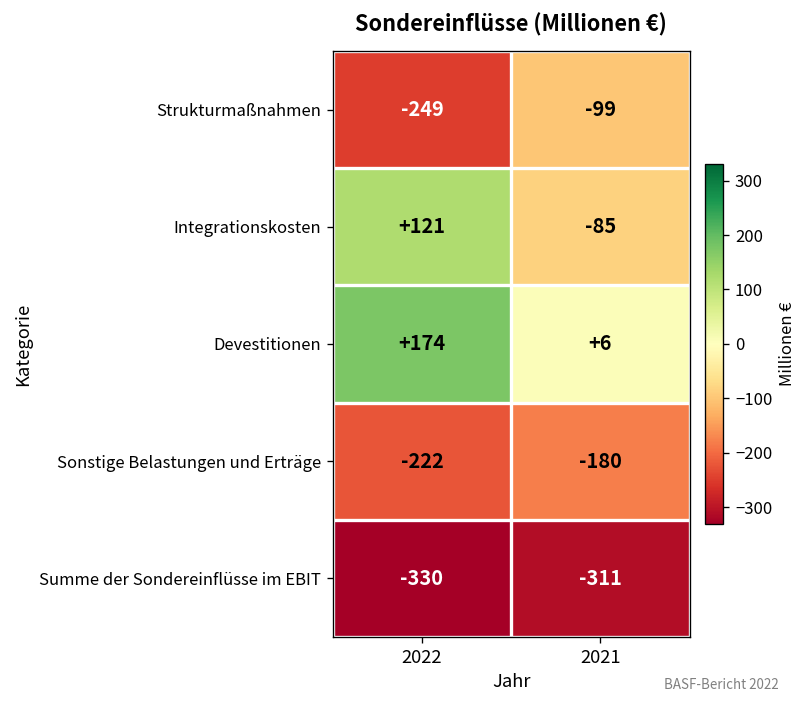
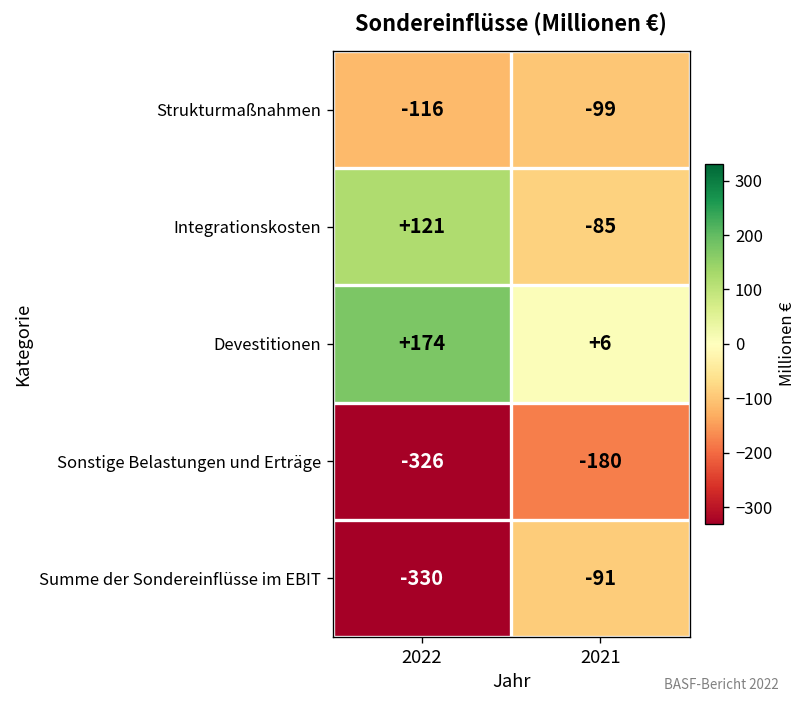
Strukturmaßnahmen, 2022: -249 -> -116
Sonstige Belastungen und Erträge, 2022: -222 -> -326
Summe der Sondereinflüsse im EBIT, 2021: -311 -> -91
